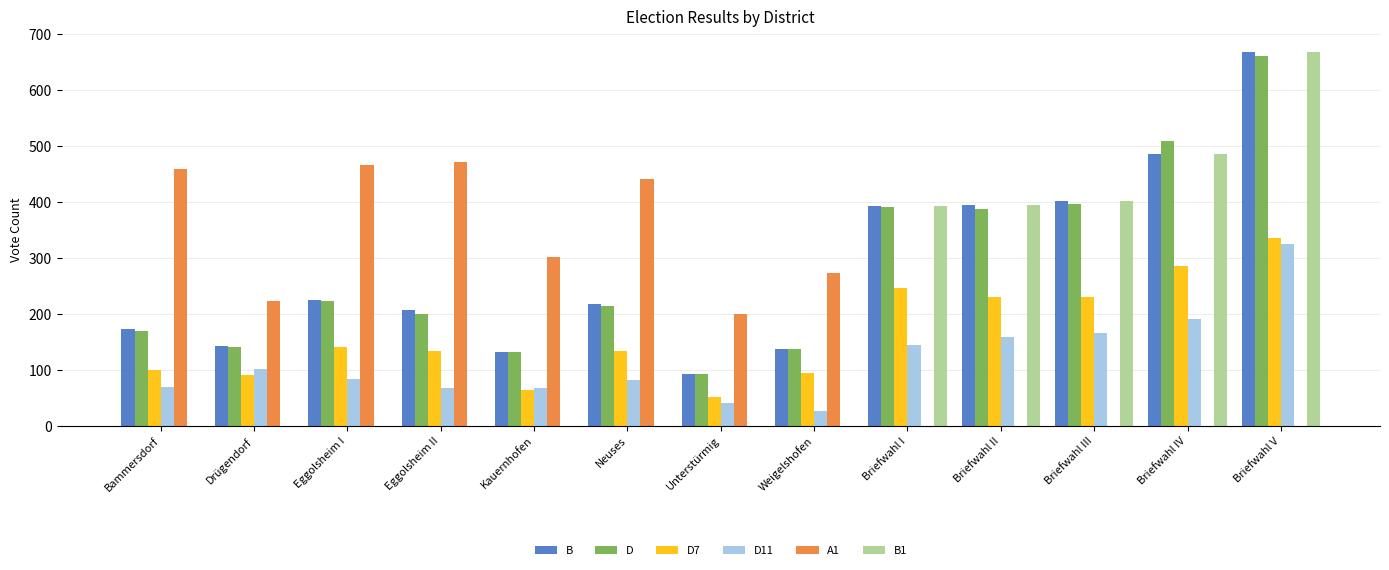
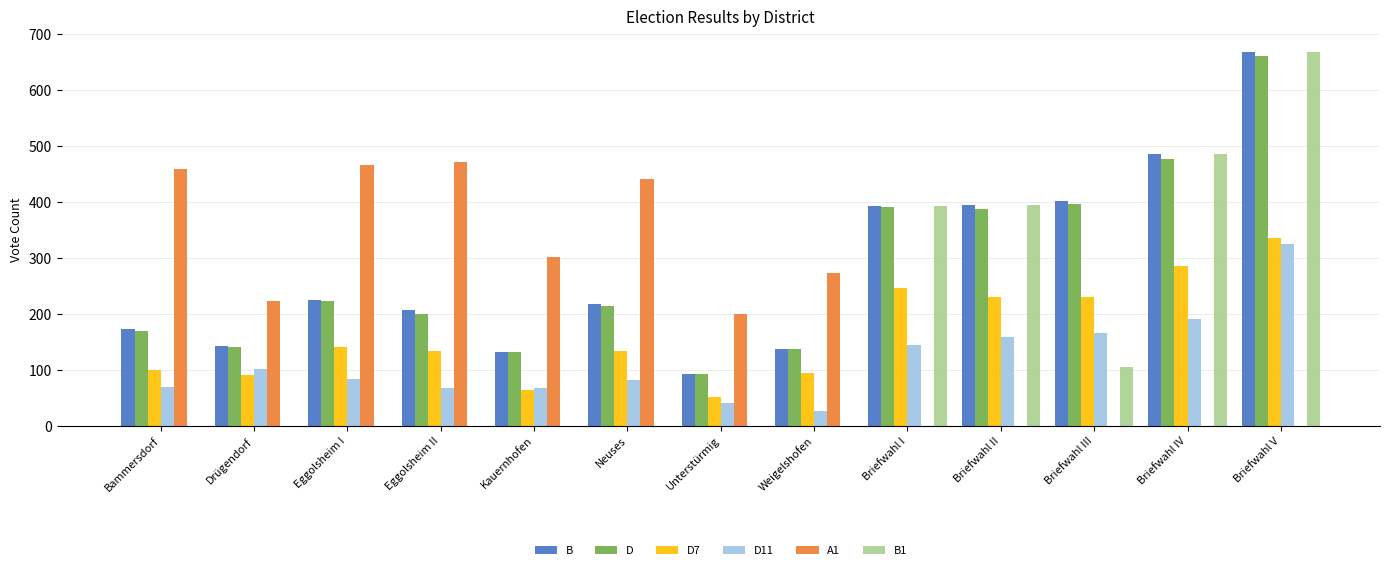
B1, Briefwahl III: 400 -> 110
D, Briefwahl IV: 510 -> 480
